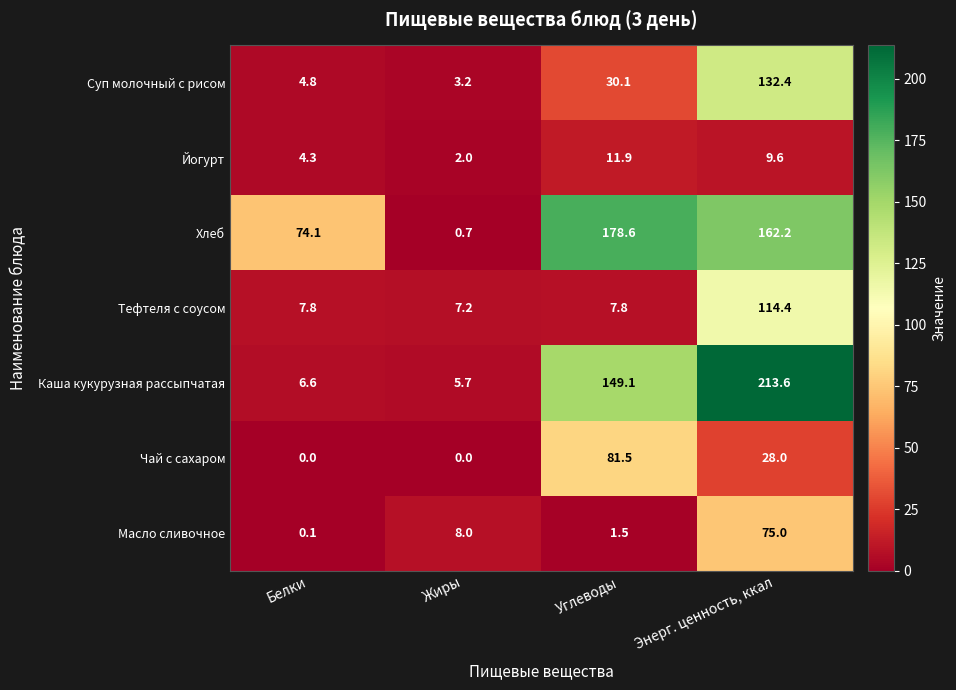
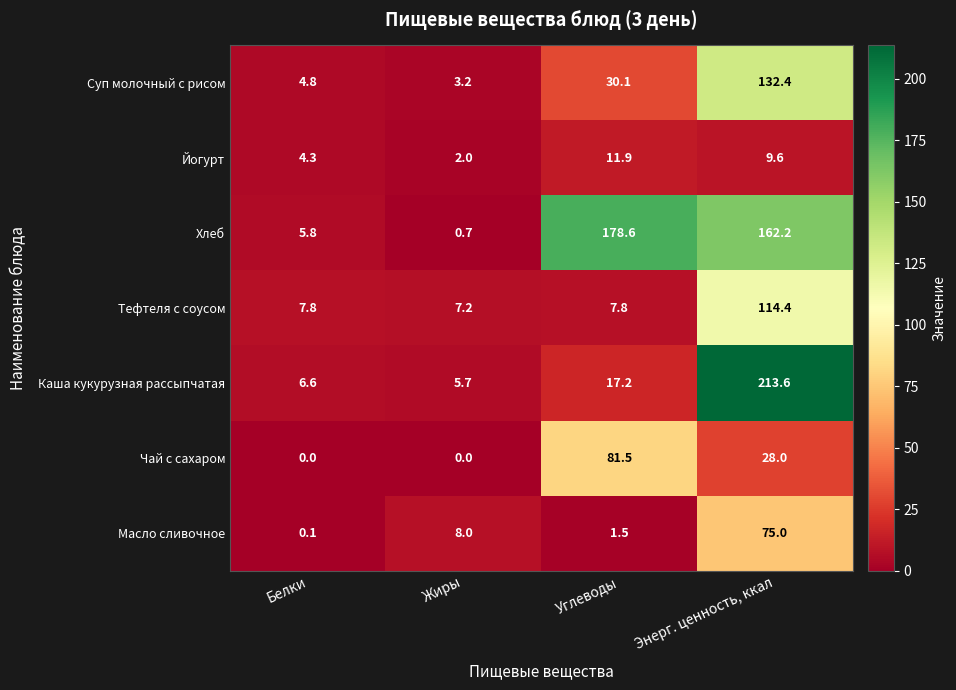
Хлеб, Белки: 74.1 -> 5.8
Каша кукурузная рассыпчатая, Углеводы: 149.1 -> 17.2
